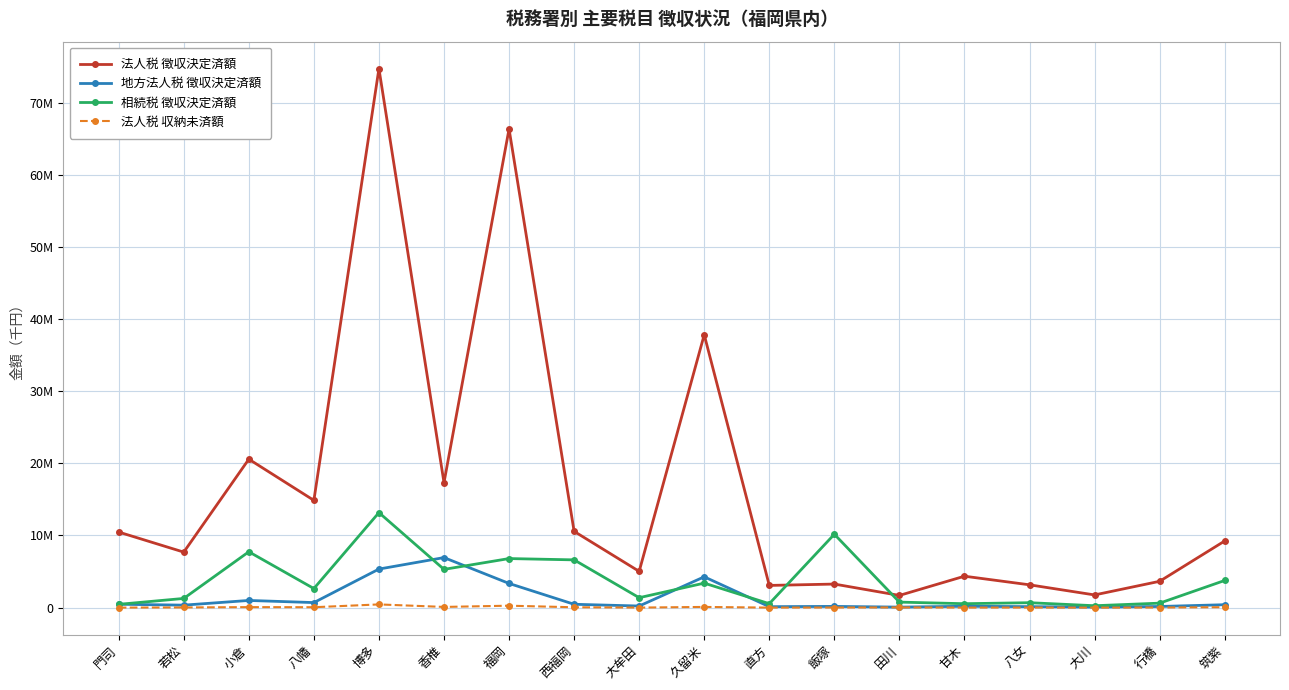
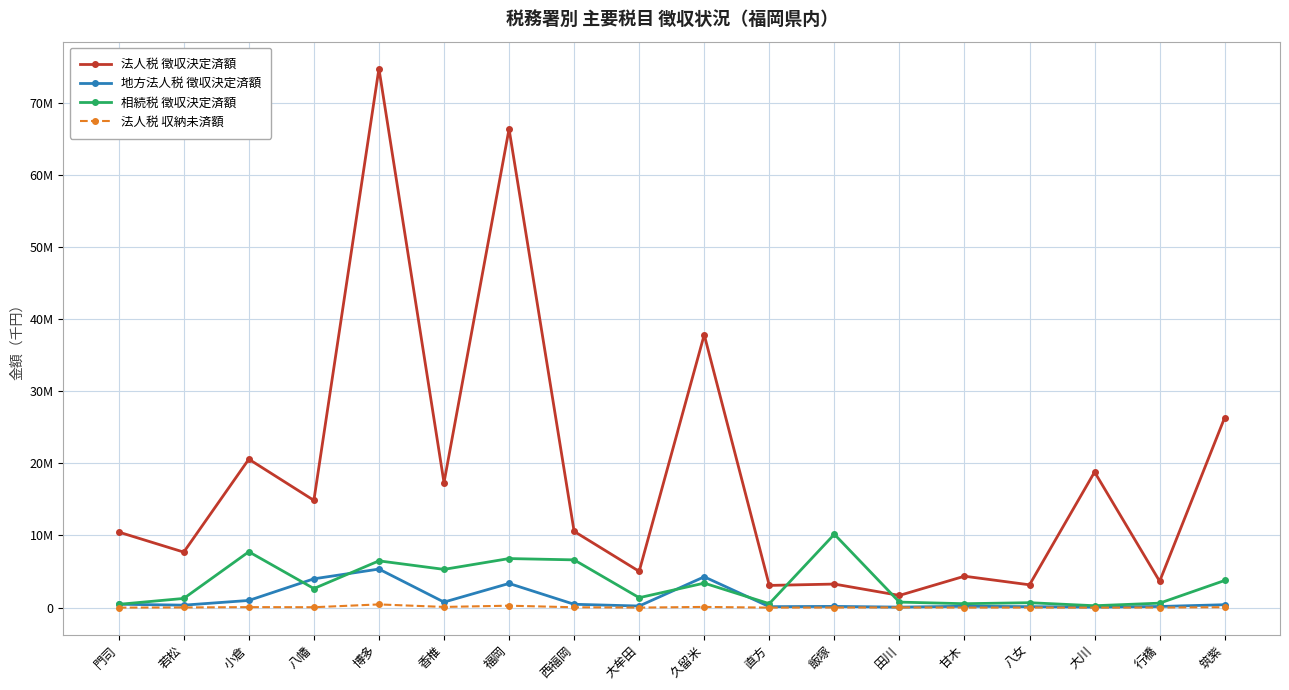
地方法人税 徴収決定済額, 八幡: 1000000 -> 4000000
相続税 徴収決定済額, 博多: 13000000 -> 6000000
地方法人税 徴収決定済額, 香椎: 7000000 -> 1000000
法人税 徴収決定済額, 大川: 2000000 -> 19000000
法人税 徴収決定済額, 筑紫: 9000000 -> 26000000
